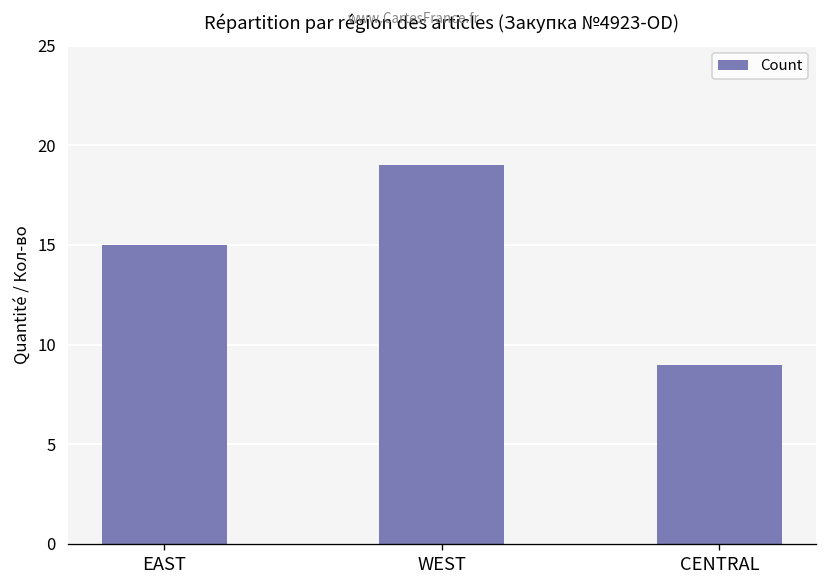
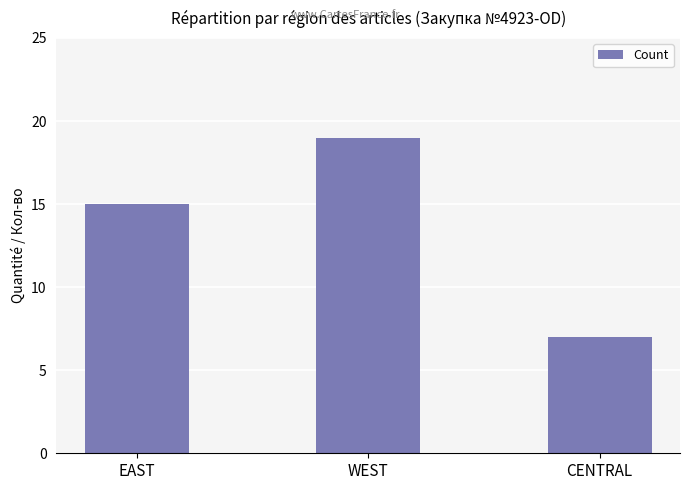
CENTRAL: 9 -> 7
